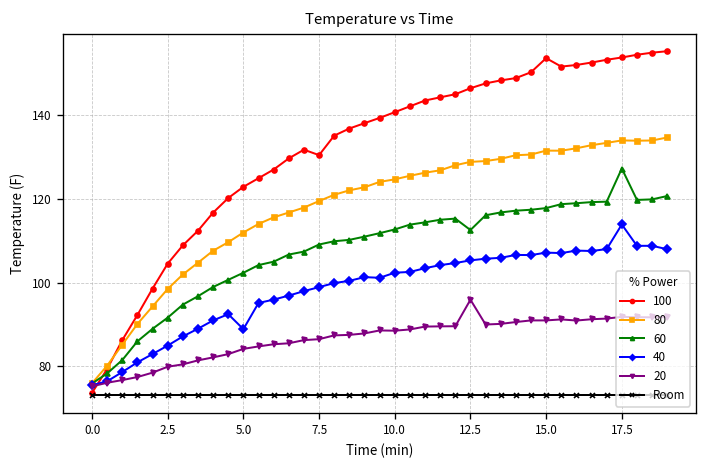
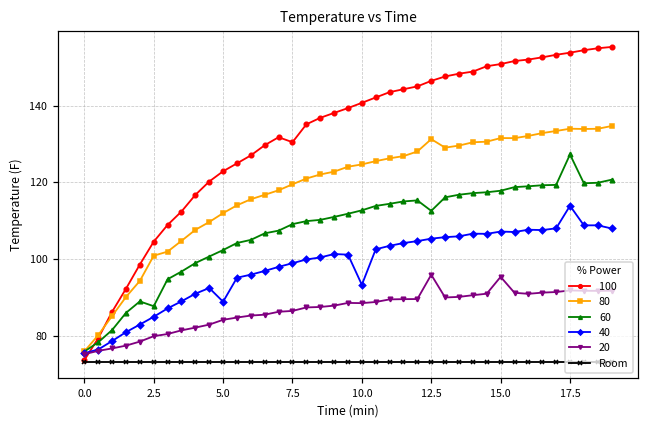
80, 2.5: 99 -> 101
60, 2.5: 92 -> 88
40, 10.0: 102 -> 93
80, 12.5: 129 -> 131
100, 15.0: 154 -> 151
20, 15.0: 91 -> 95
